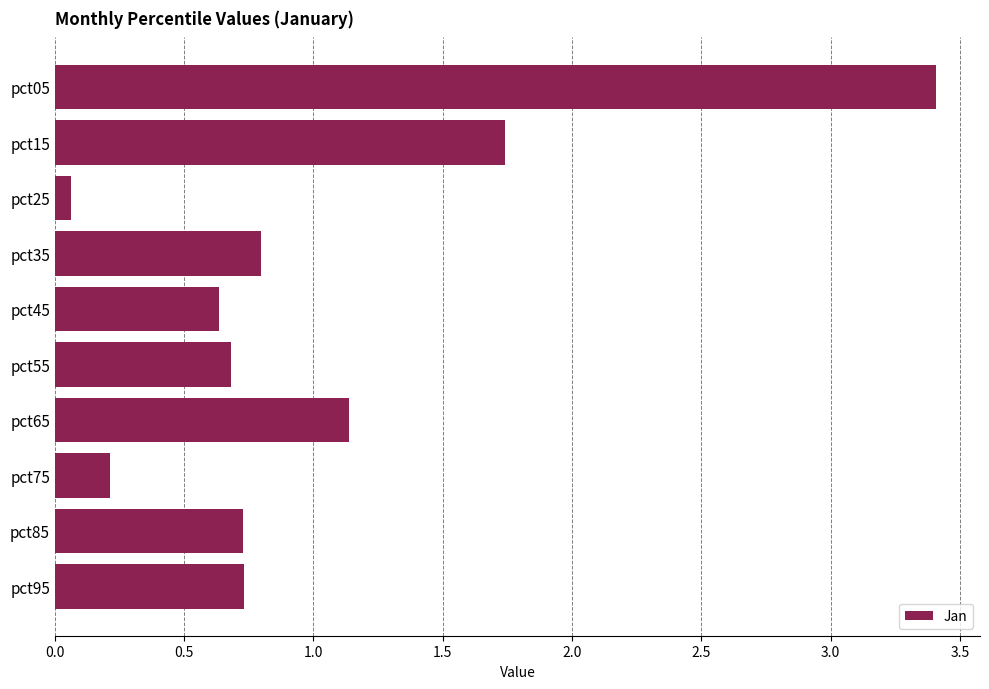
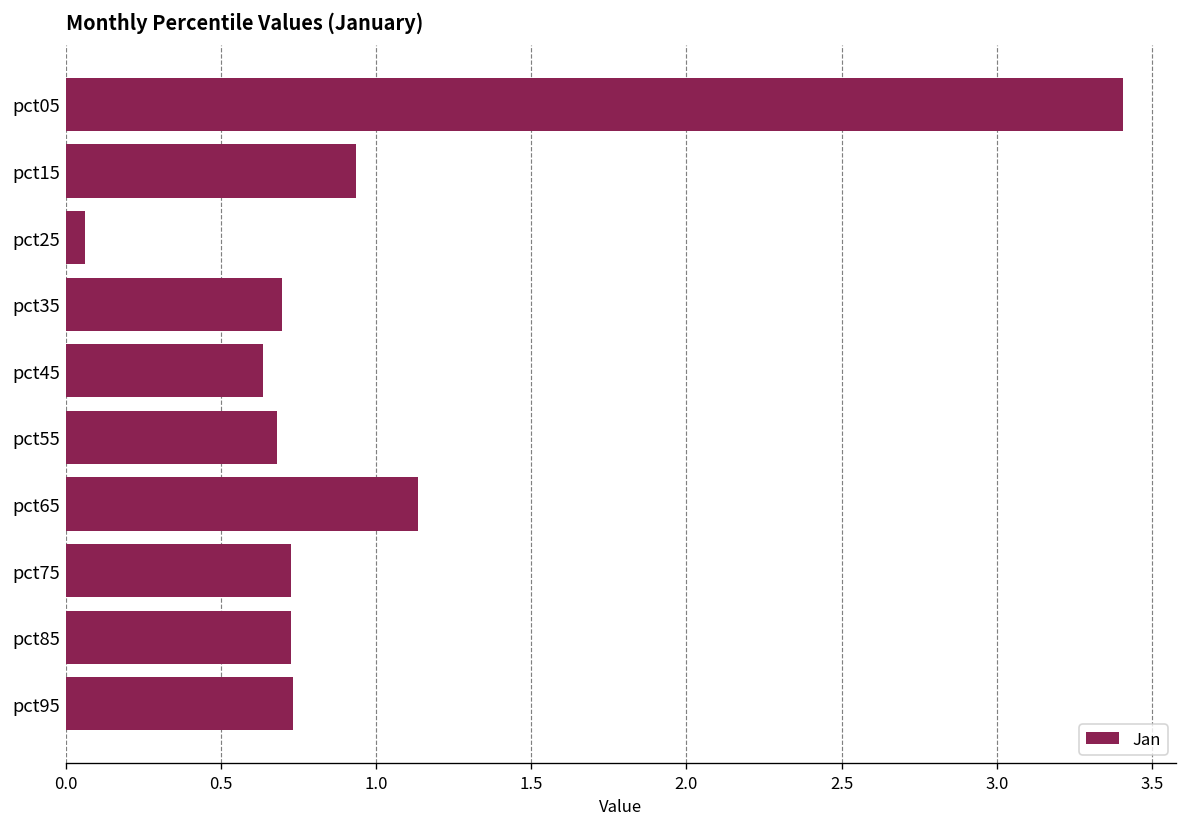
pct15: 1.74 -> 0.93
pct35: 0.80 -> 0.70
pct75: 0.21 -> 0.73
